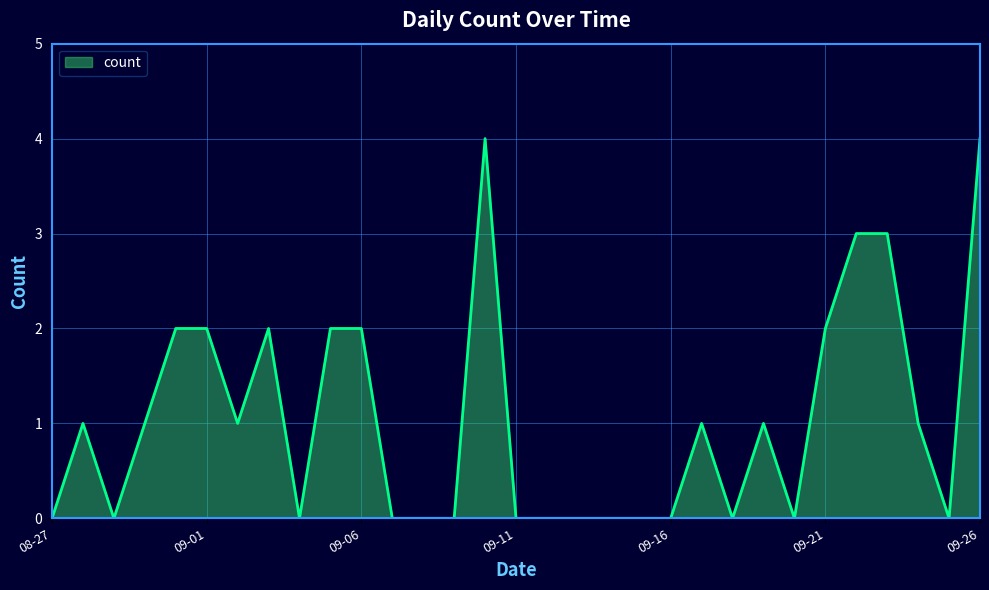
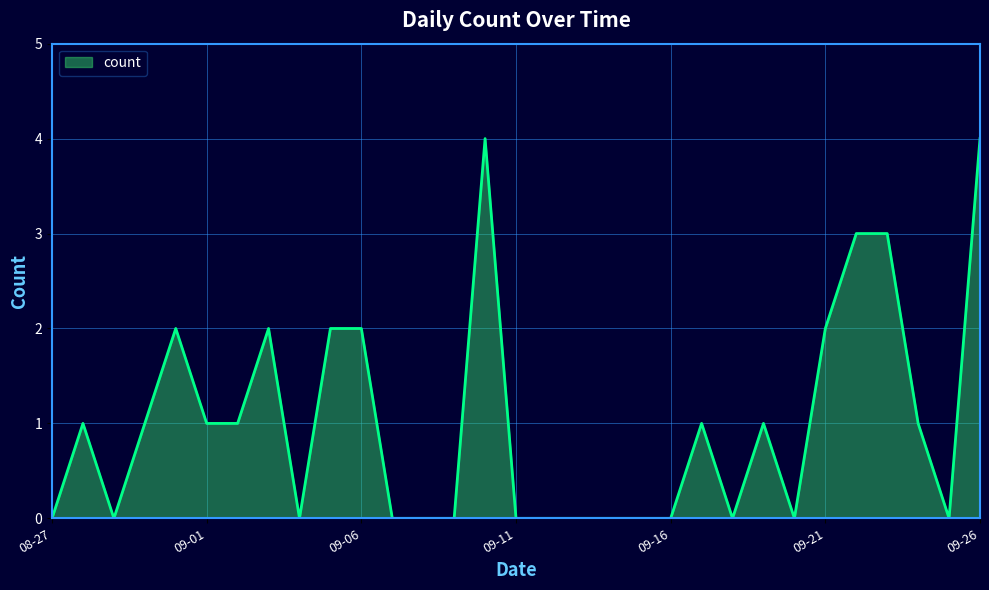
09-01: 2 -> 1
